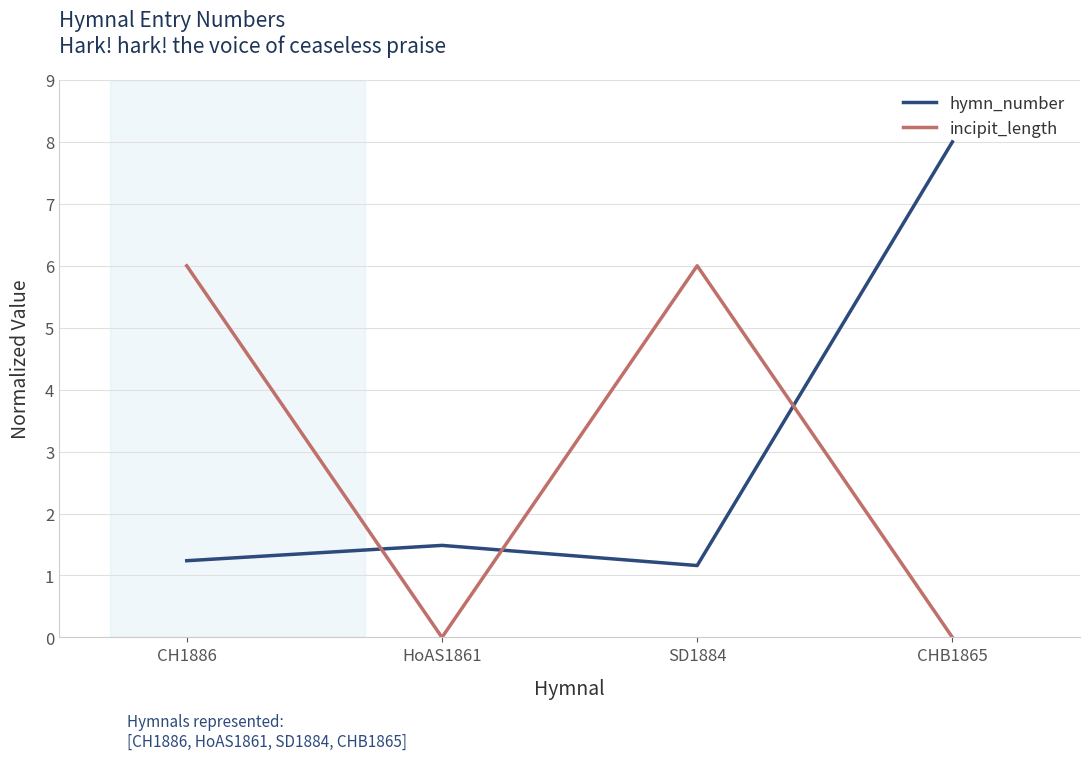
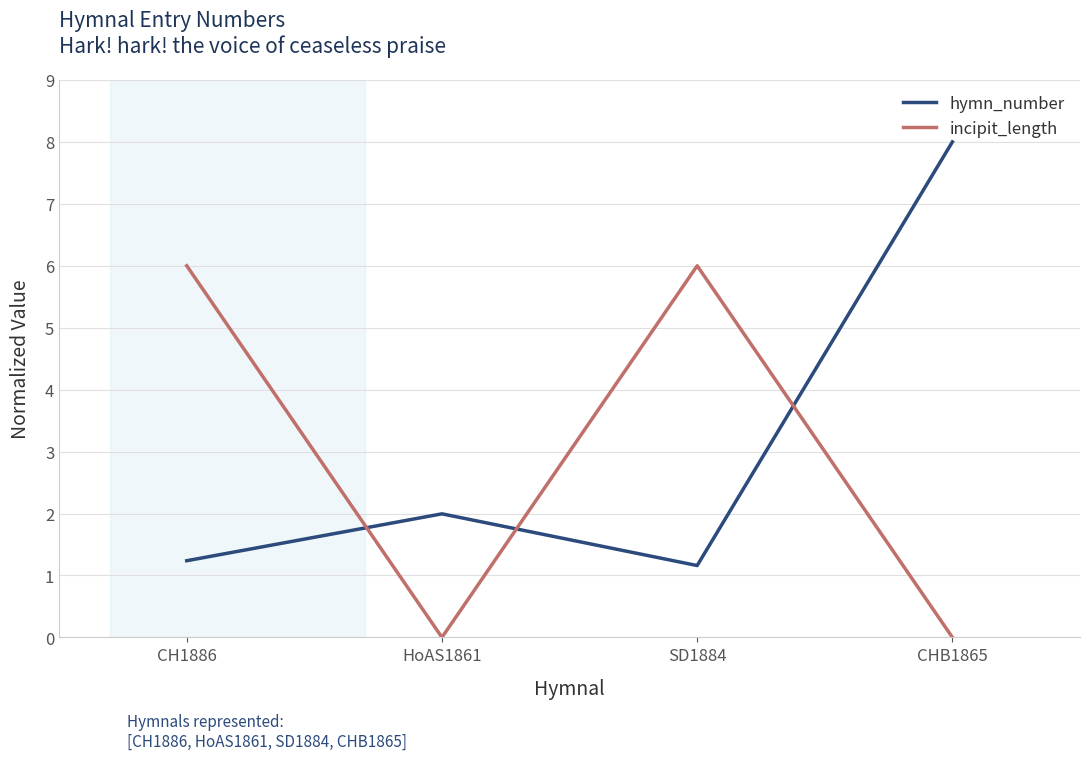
hymn_number, HoAS1861: 1.5 -> 2.0
